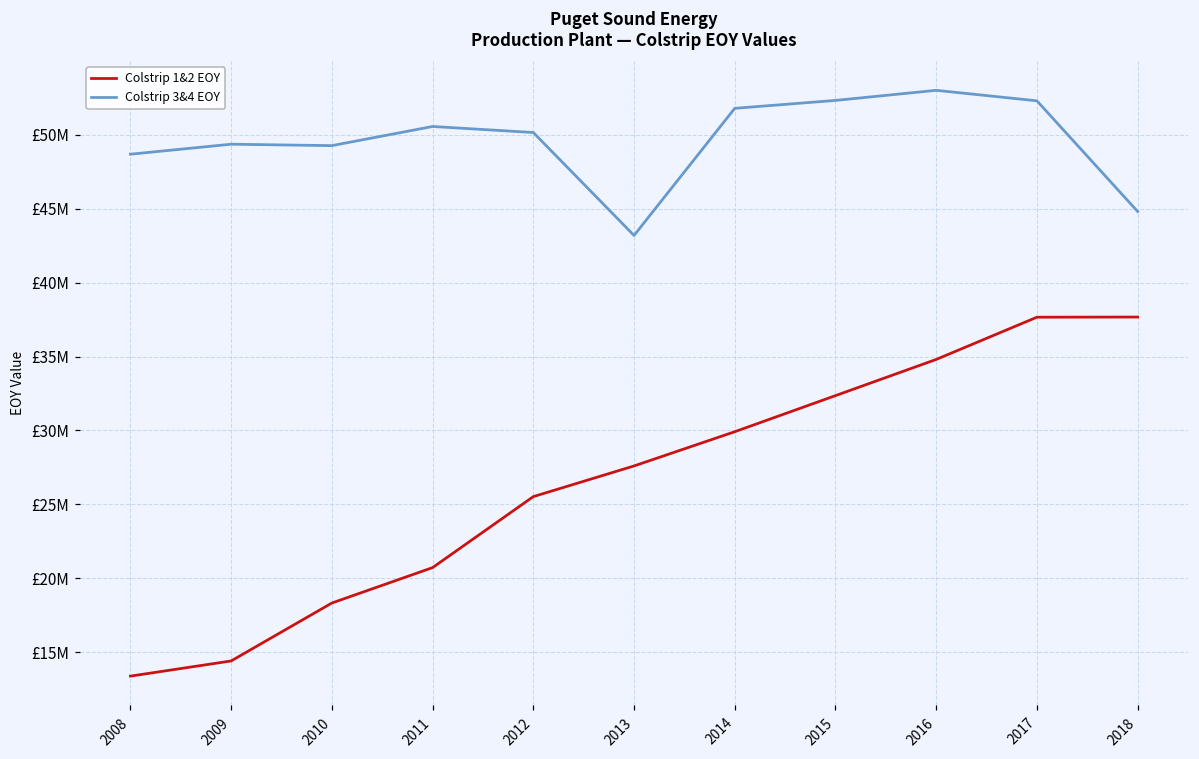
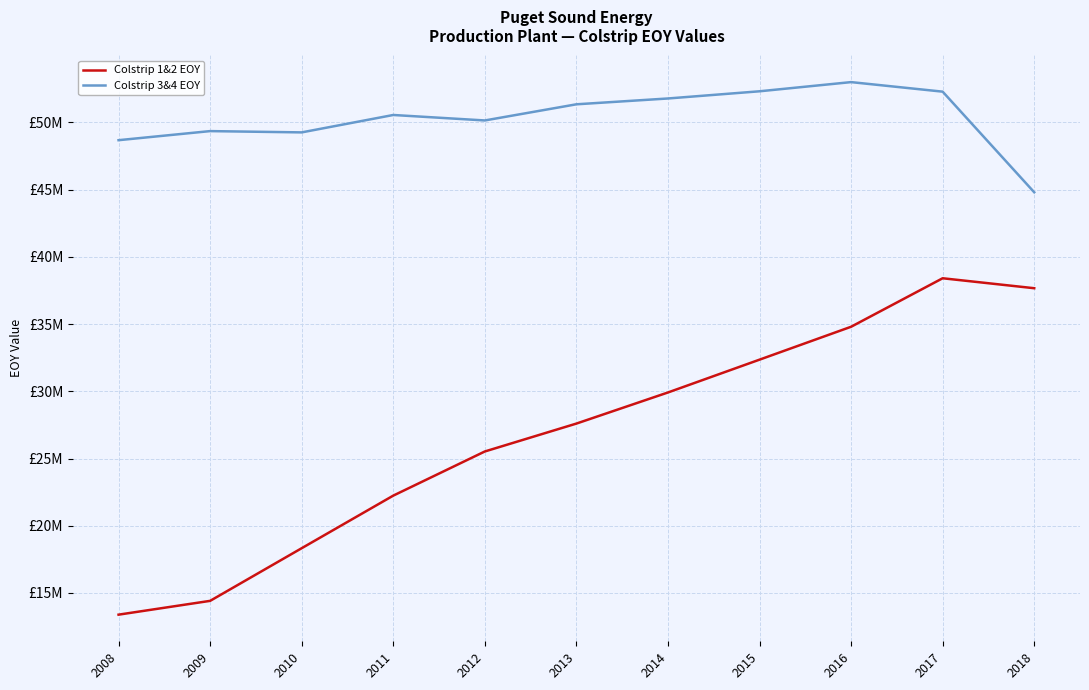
Colstrip 1&2 EOY, 2011: £20700000 -> £22200000
Colstrip 3&4 EOY, 2013: £43200000 -> £51400000
Colstrip 1&2 EOY, 2017: £37700000 -> £38400000
